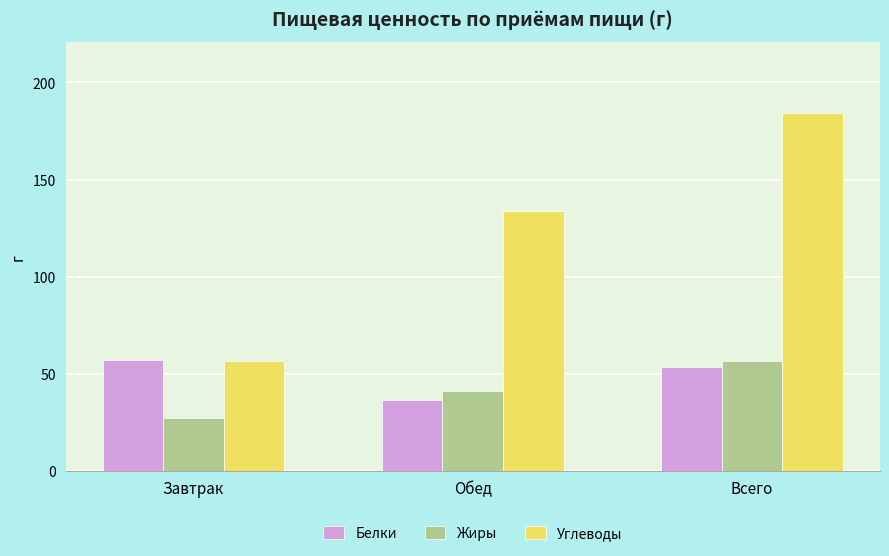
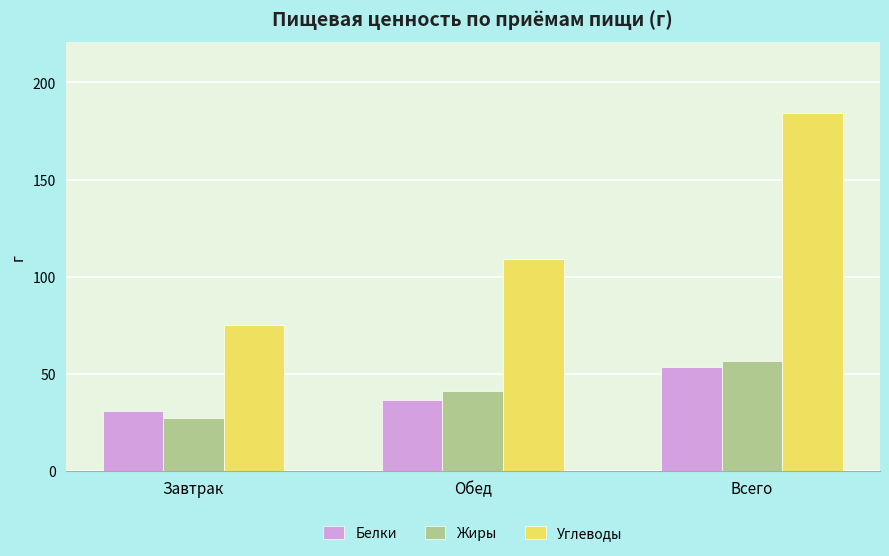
Белки, Завтрак: 57 -> 31
Углеводы, Завтрак: 57 -> 75
Углеводы, Обед: 134 -> 109
